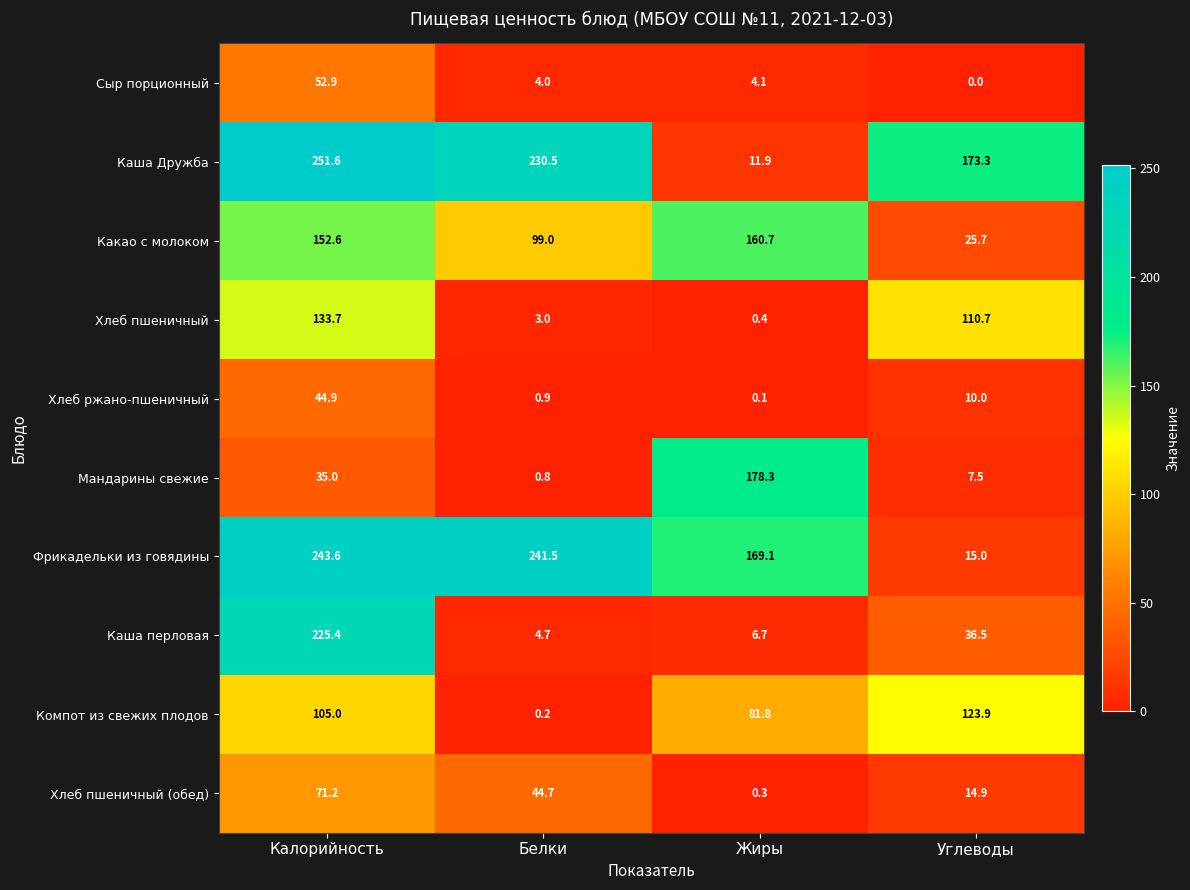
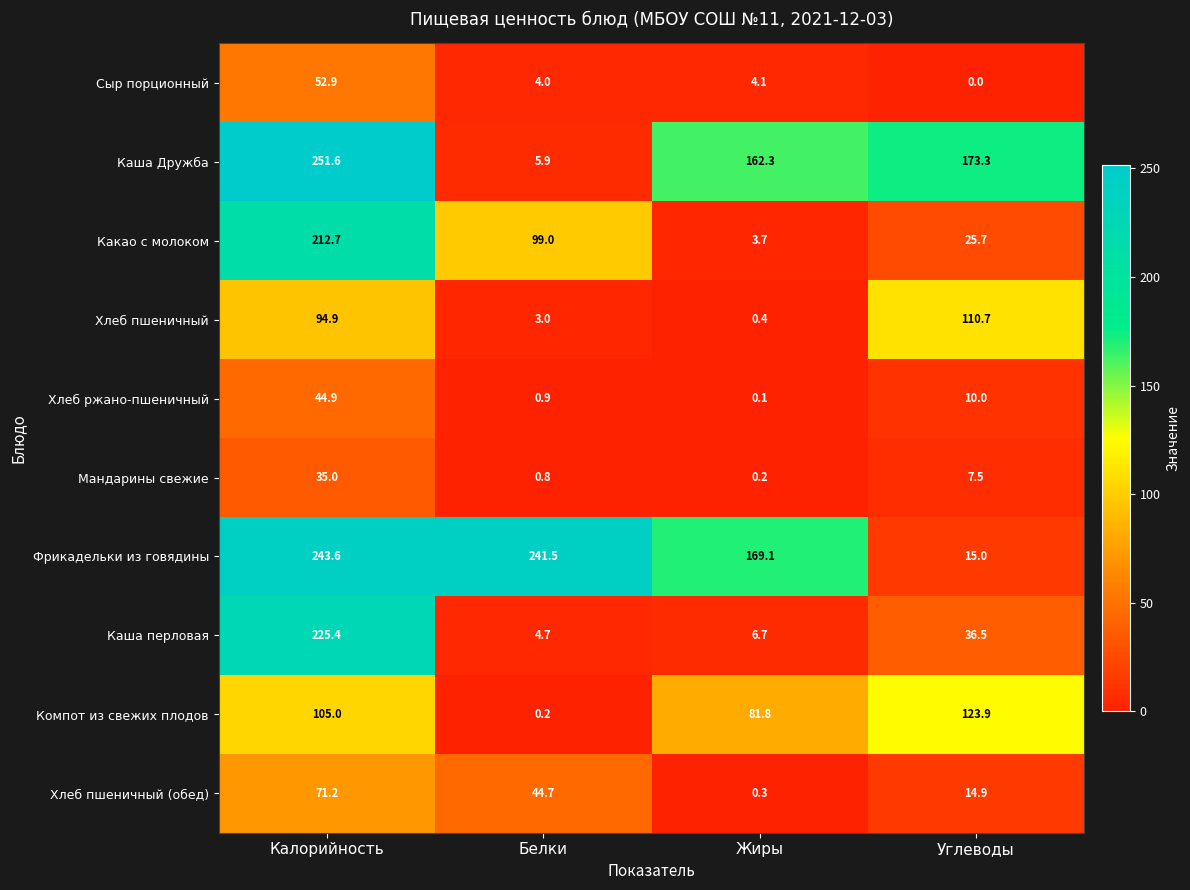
Каша Дружба, Белки: 230.5 -> 5.9
Каша Дружба, Жиры: 11.9 -> 162.3
Какао с молоком, Калорийность: 152.6 -> 212.7
Какао с молоком, Жиры: 160.7 -> 3.7
Хлеб пшеничный, Калорийность: 133.7 -> 94.9
Мандарины свежие, Жиры: 178.3 -> 0.2
